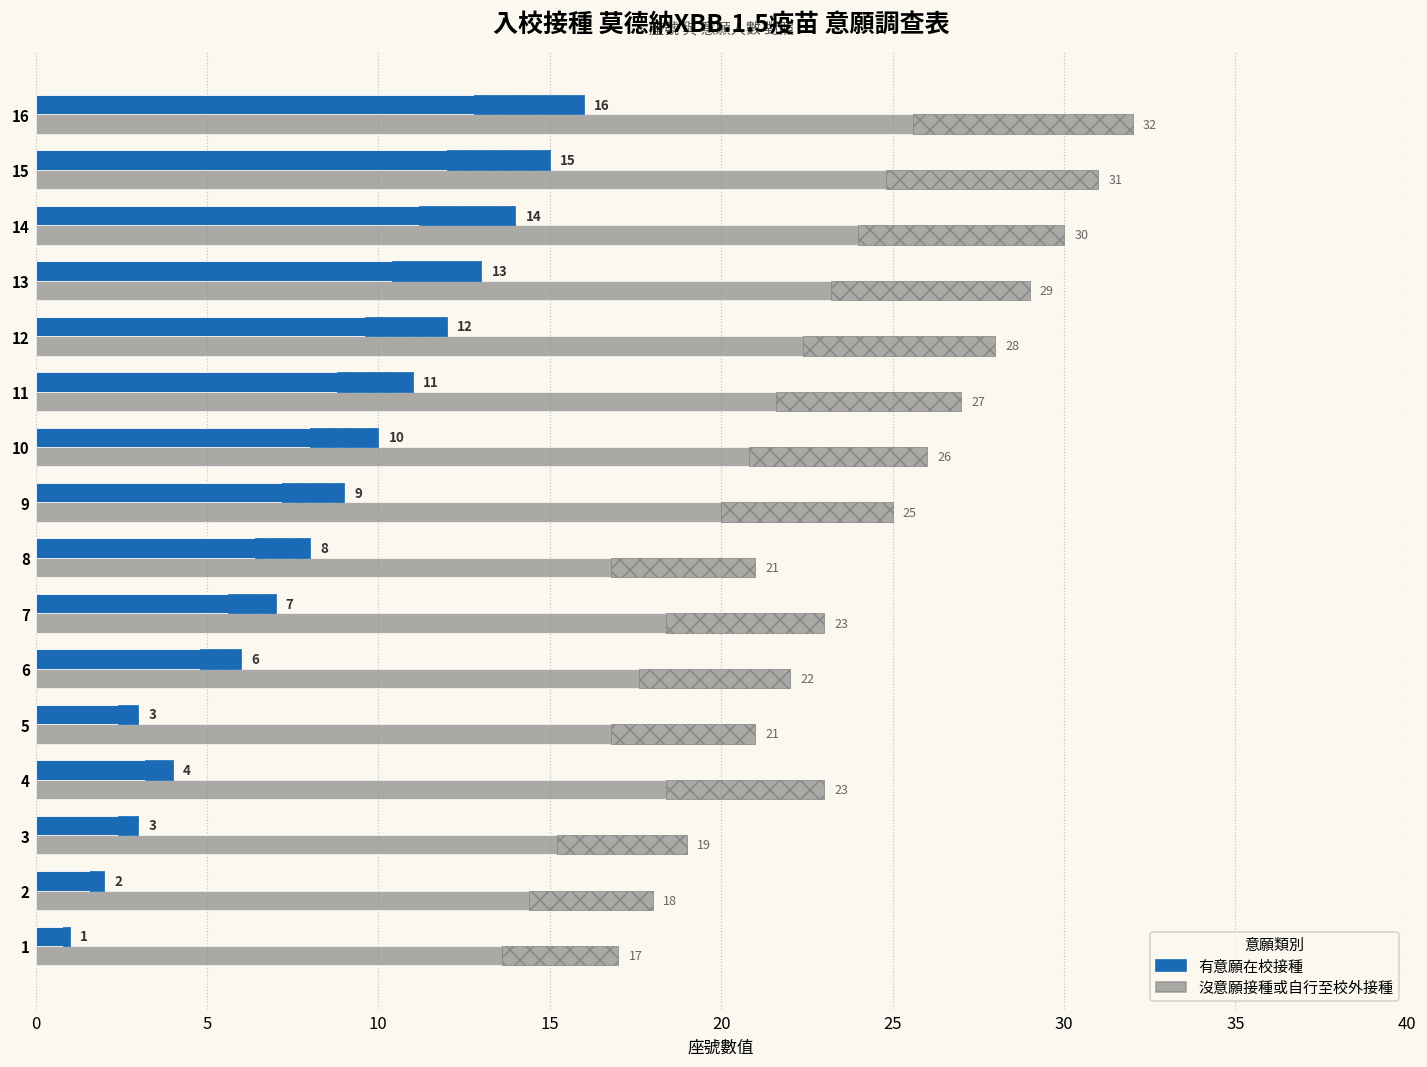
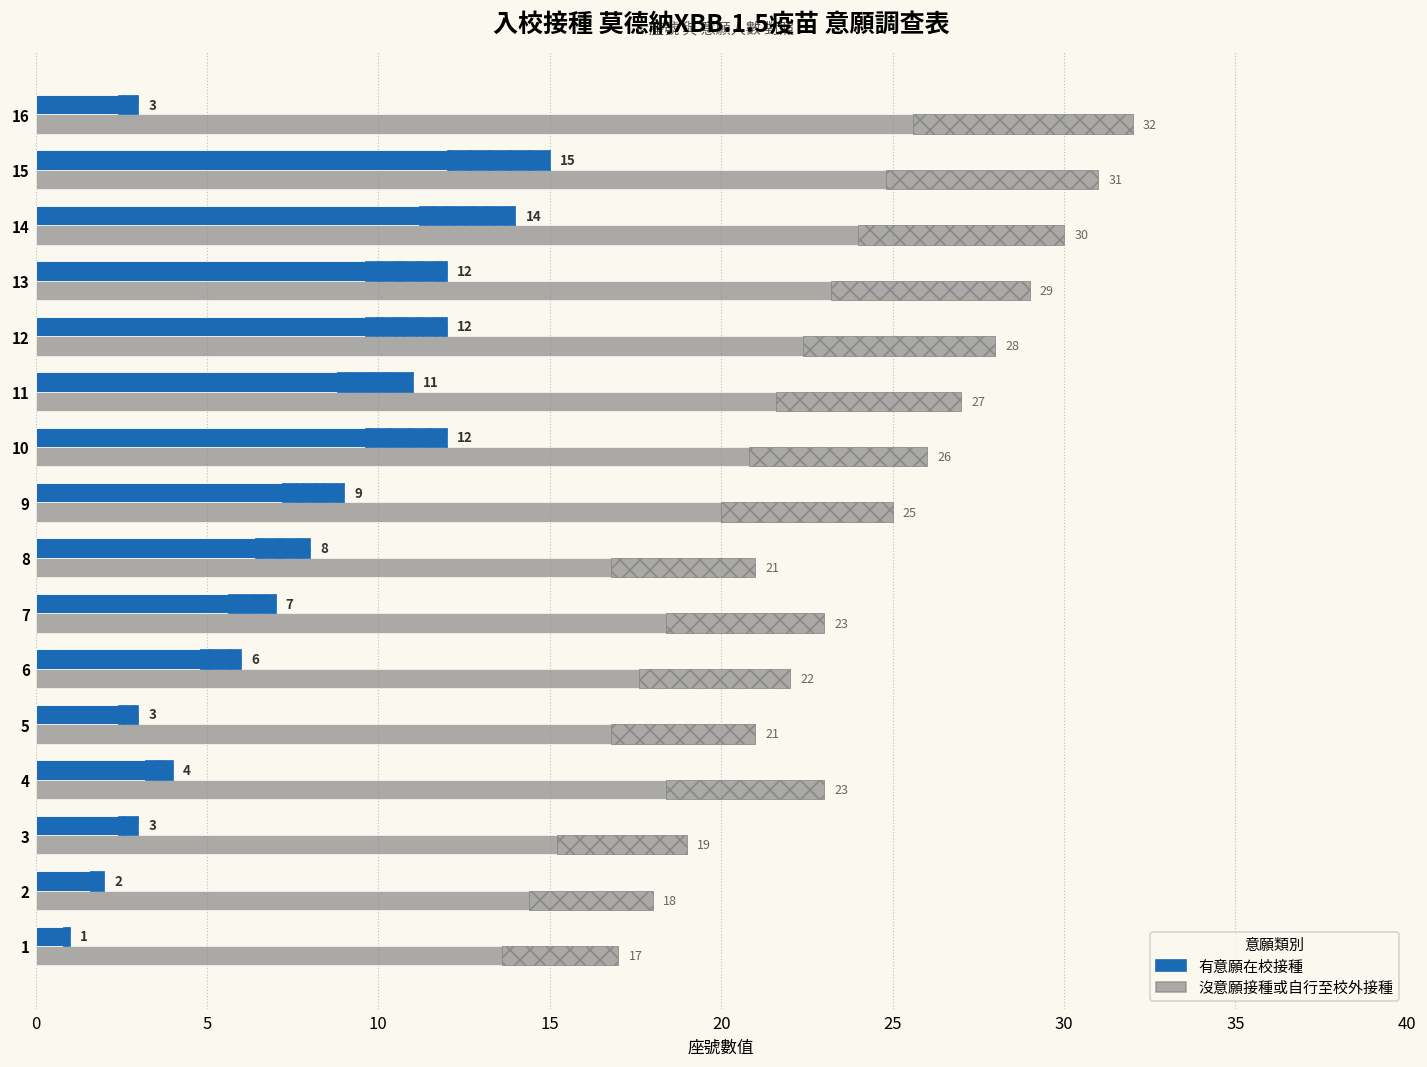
有意願在校接種, 16: 16 -> 3
有意願在校接種, 13: 13 -> 12
有意願在校接種, 10: 10 -> 12
